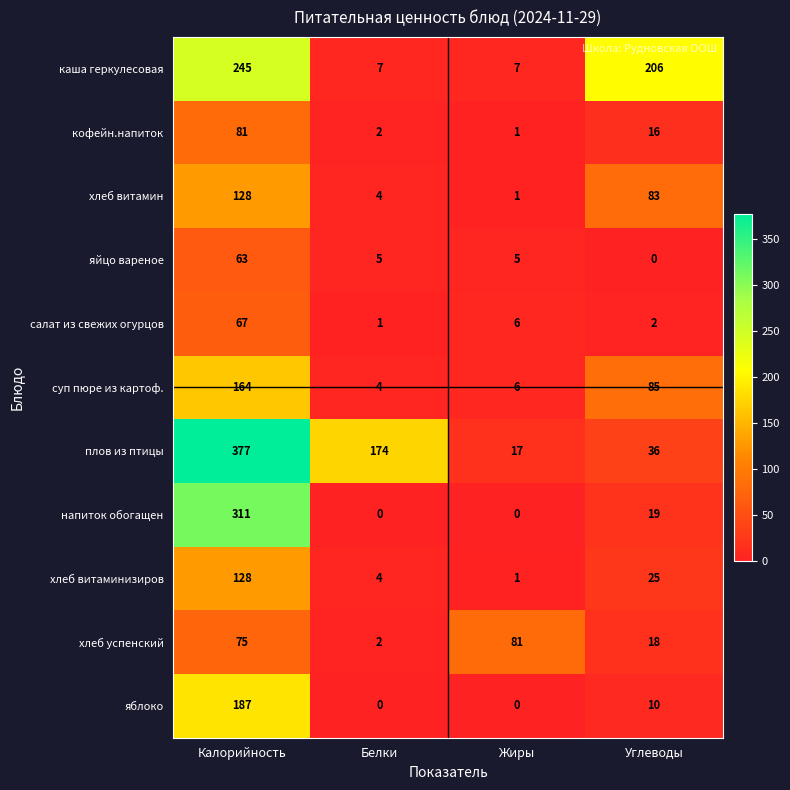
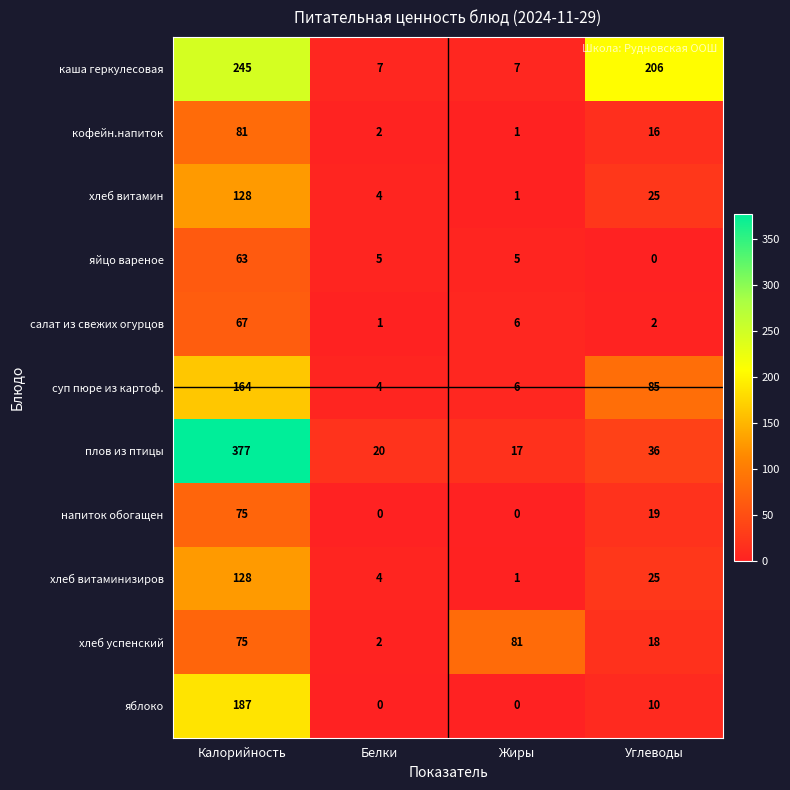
хлеб витамин, Углеводы: 83 -> 25
плов из птицы, Белки: 174 -> 20
напиток обогащен, Калорийность: 311 -> 75
